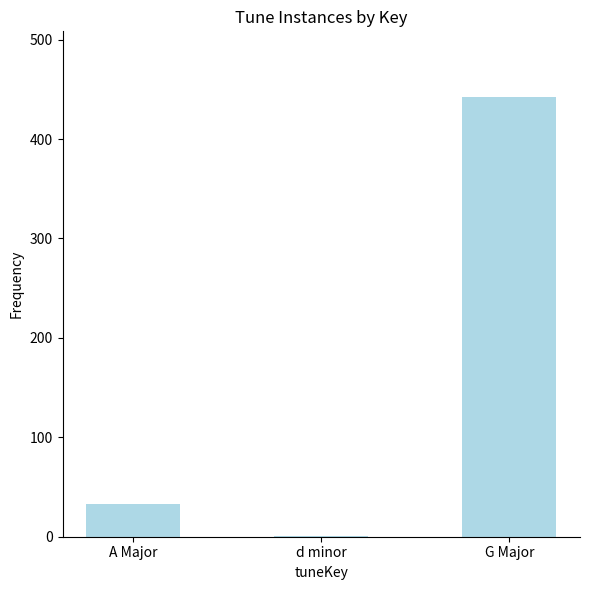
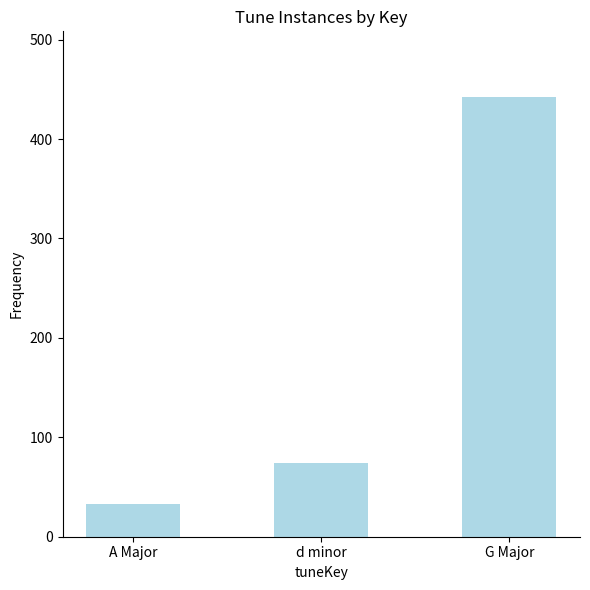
d minor: 0 -> 70
